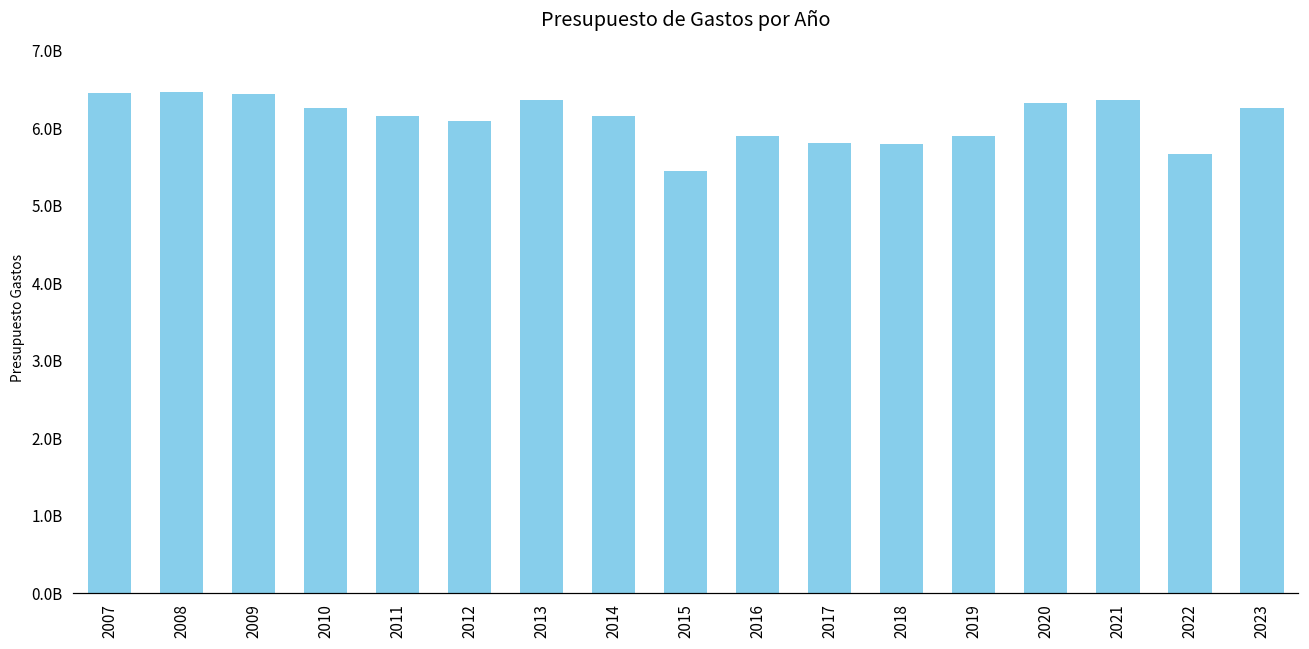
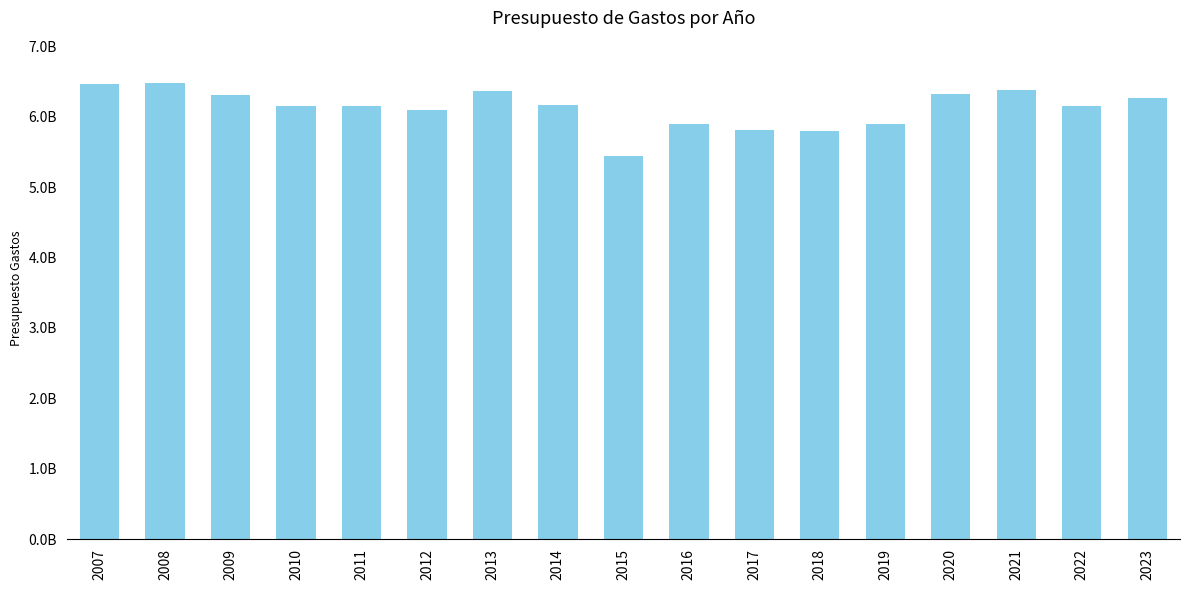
2009: 6400000000 -> 6300000000
2010: 6300000000 -> 6100000000
2022: 5700000000 -> 6200000000
